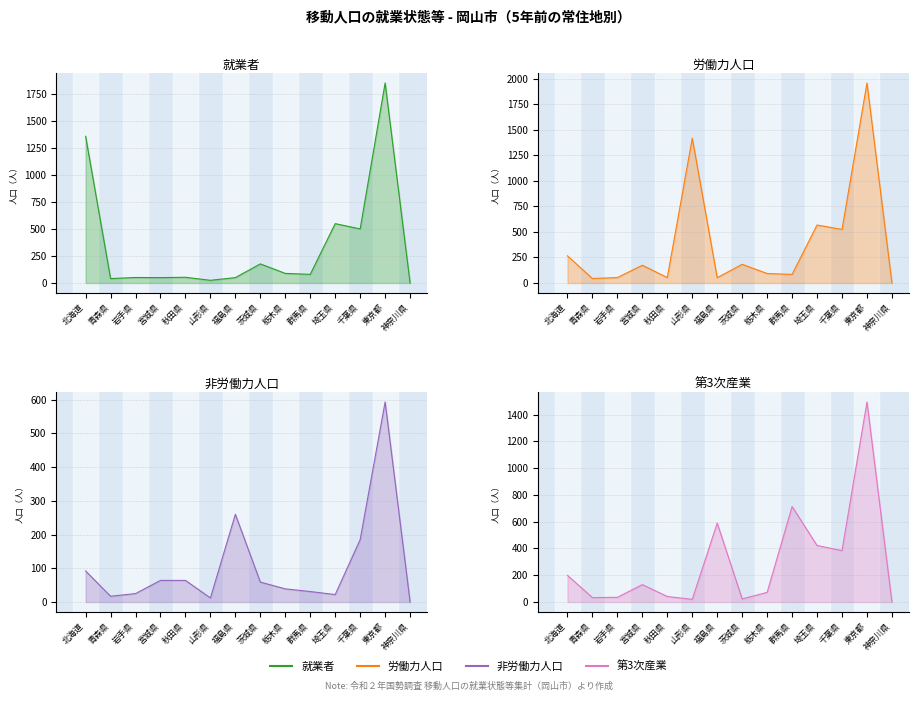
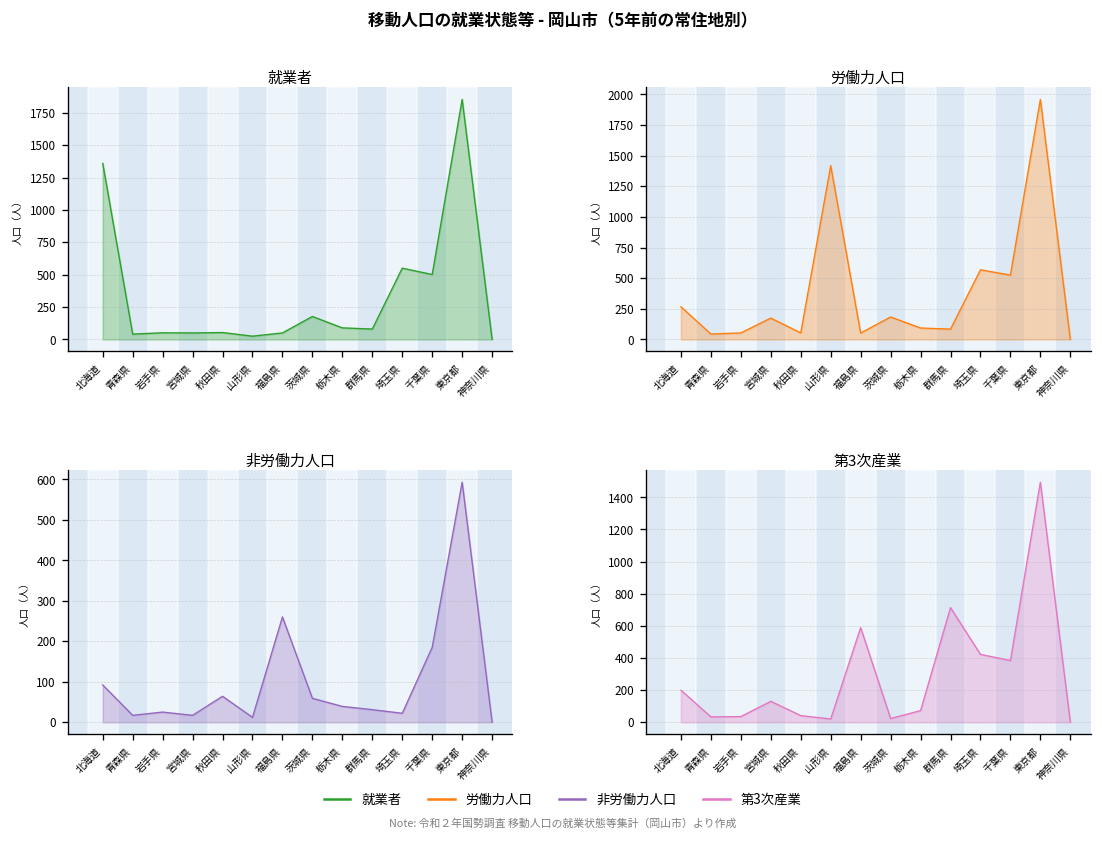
非労働力人口, 宮城県: 60 -> 20
